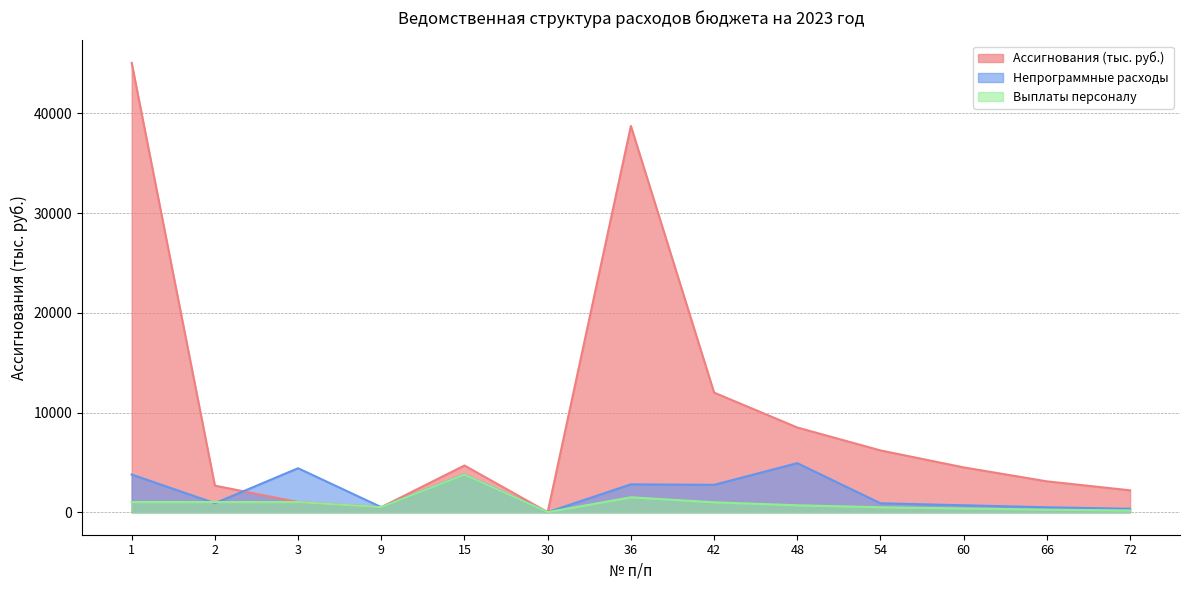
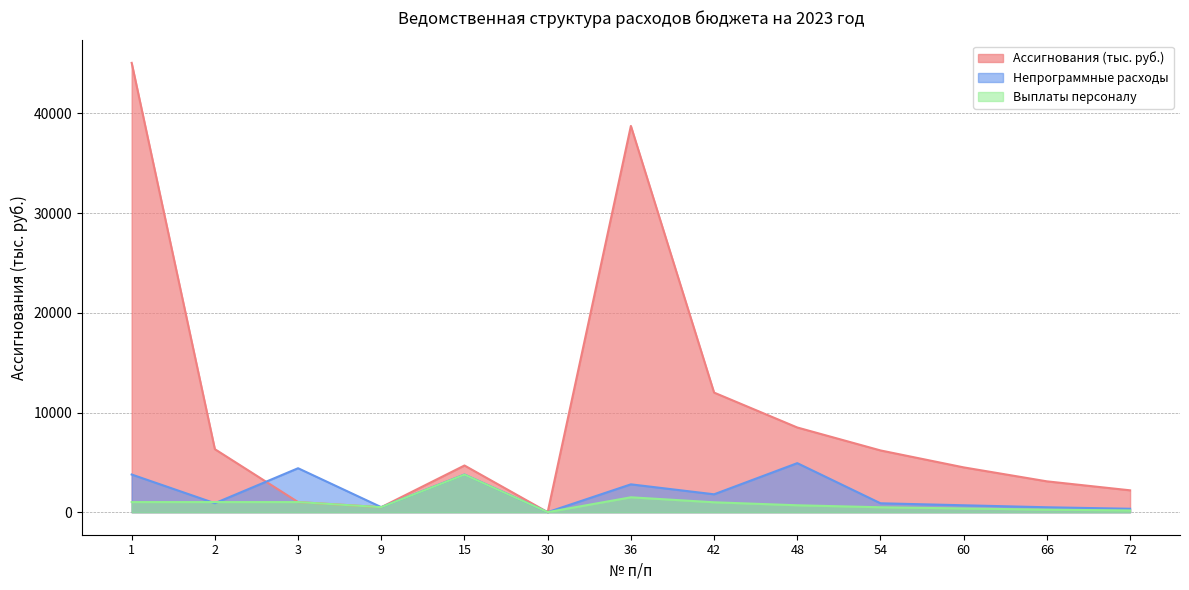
Ассигнования (тыс. руб.), 2: 3000 -> 6000
Непрограммные расходы, 42: 3000 -> 2000
